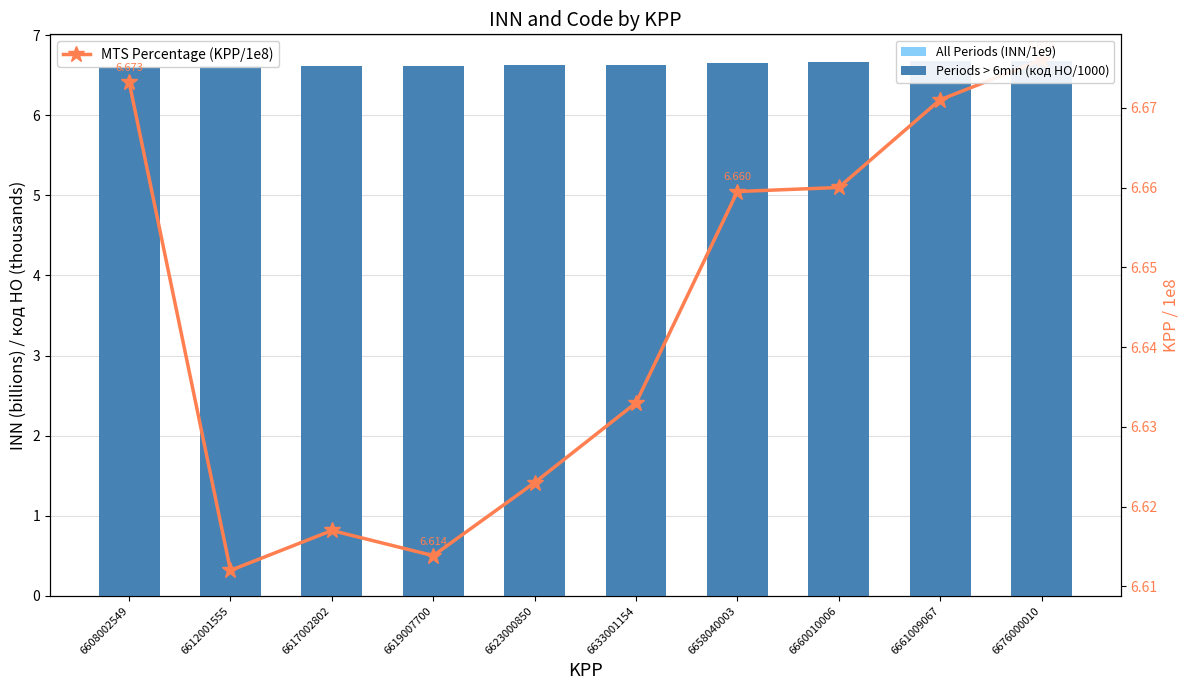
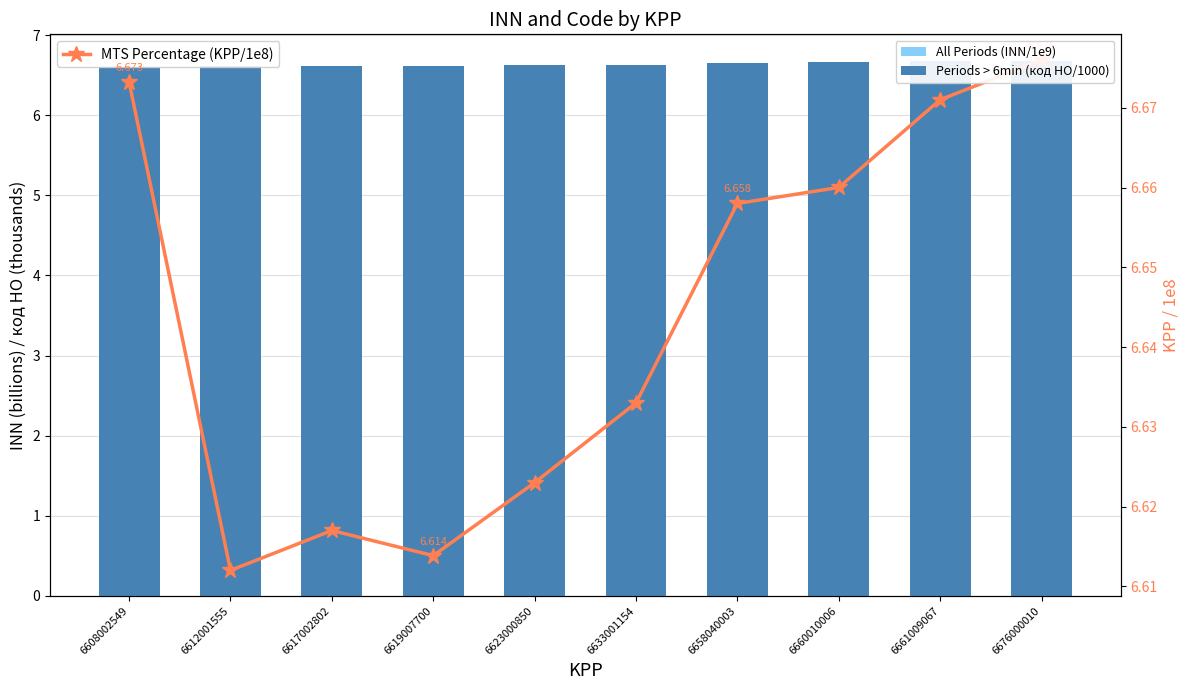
MTS Percentage (KPP/1e8), 6658040003: 6.660 -> 6.658
